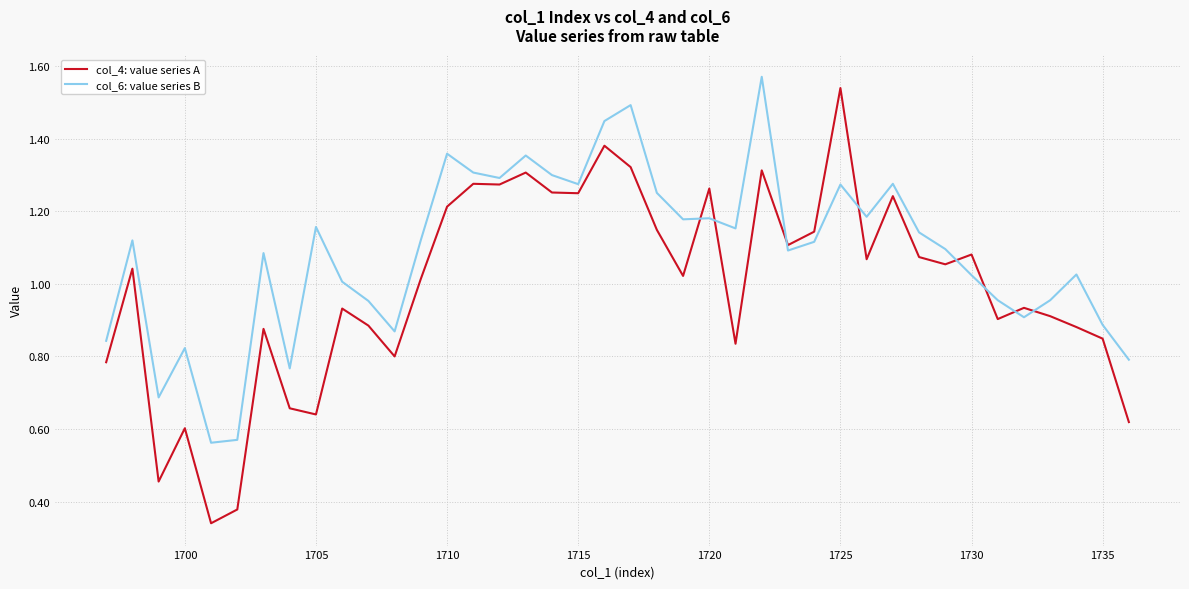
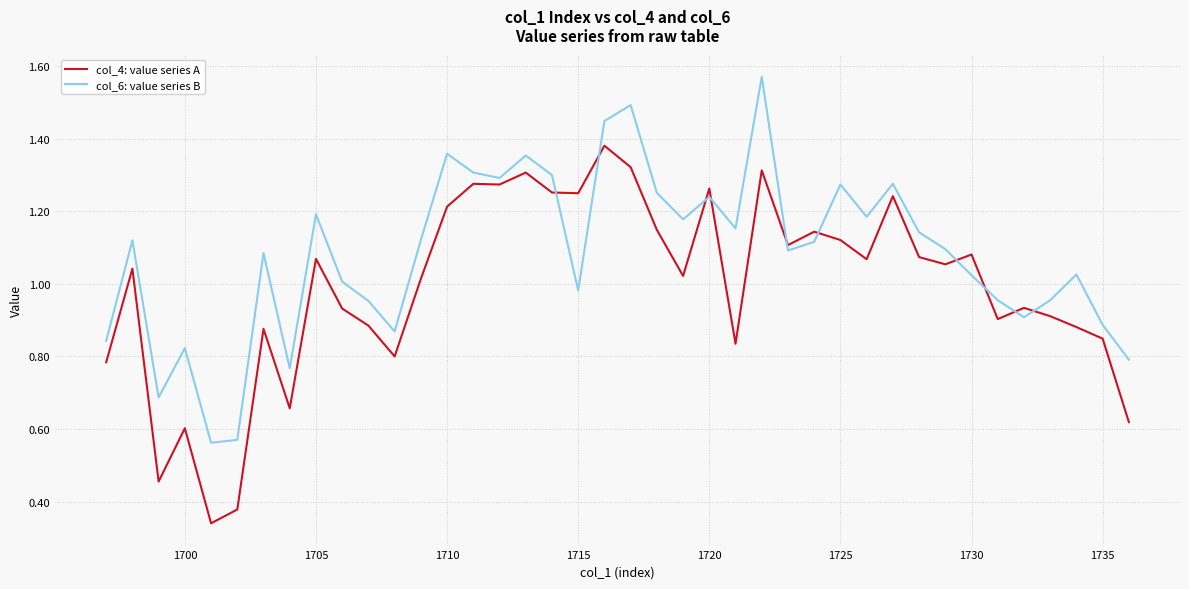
col_4: value series A, 1705: 0.64 -> 1.07
col_6: value series B, 1705: 1.16 -> 1.19
col_6: value series B, 1715: 1.28 -> 0.98
col_6: value series B, 1720: 1.18 -> 1.24
col_4: value series A, 1725: 1.54 -> 1.12
